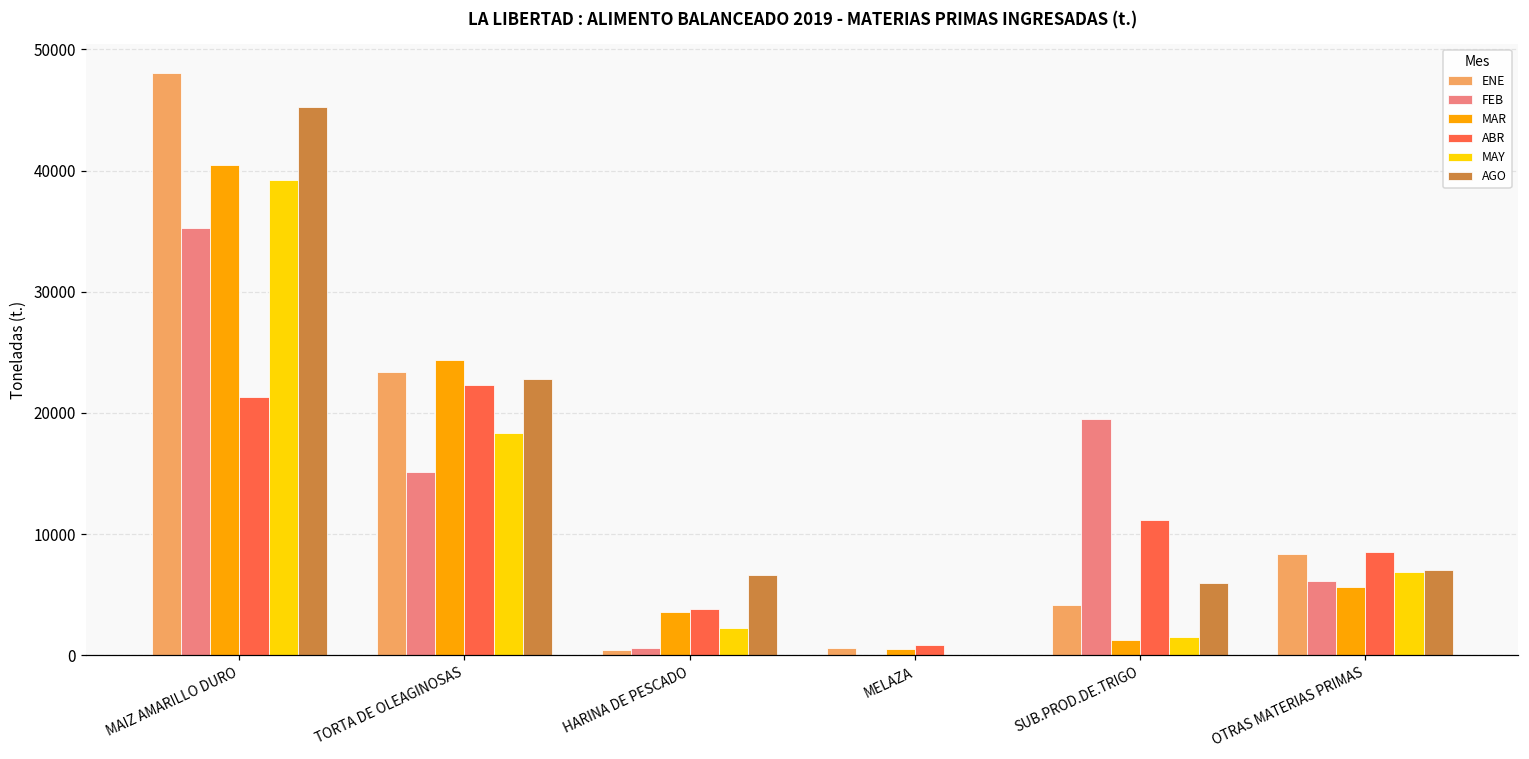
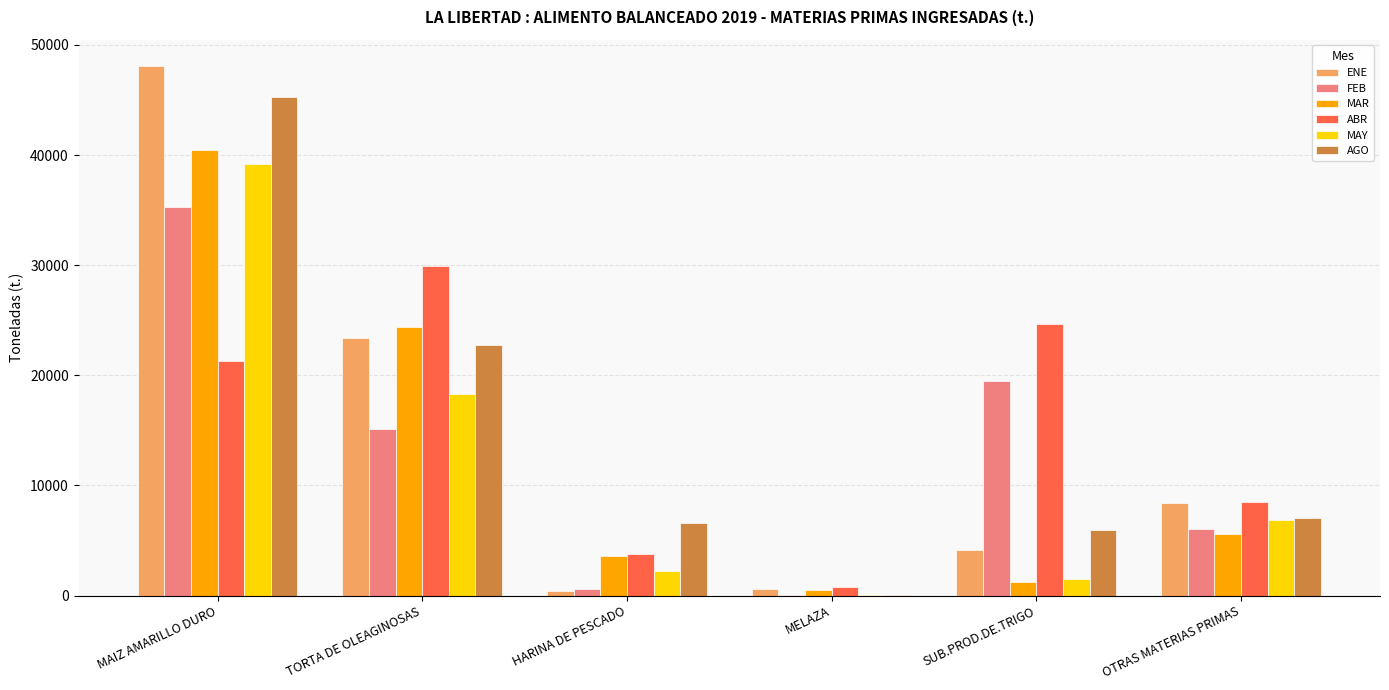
ABR, TORTA DE OLEAGINOSAS: 22300 -> 29900
ABR, SUB.PROD.DE.TRIGO: 11100 -> 24700
